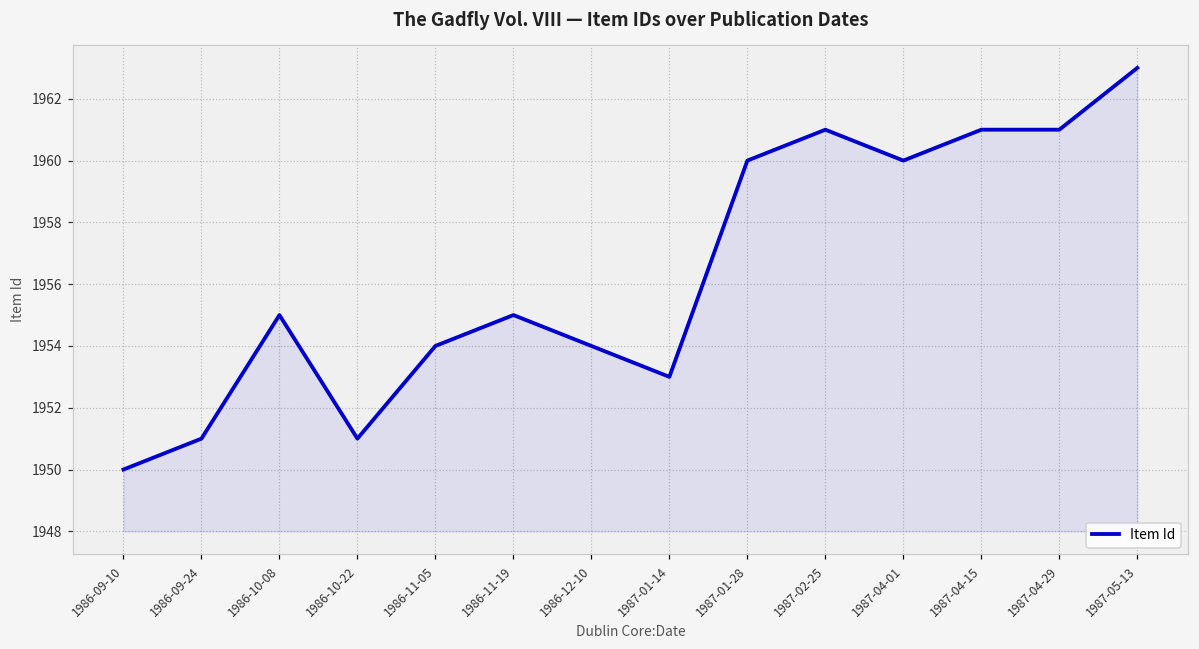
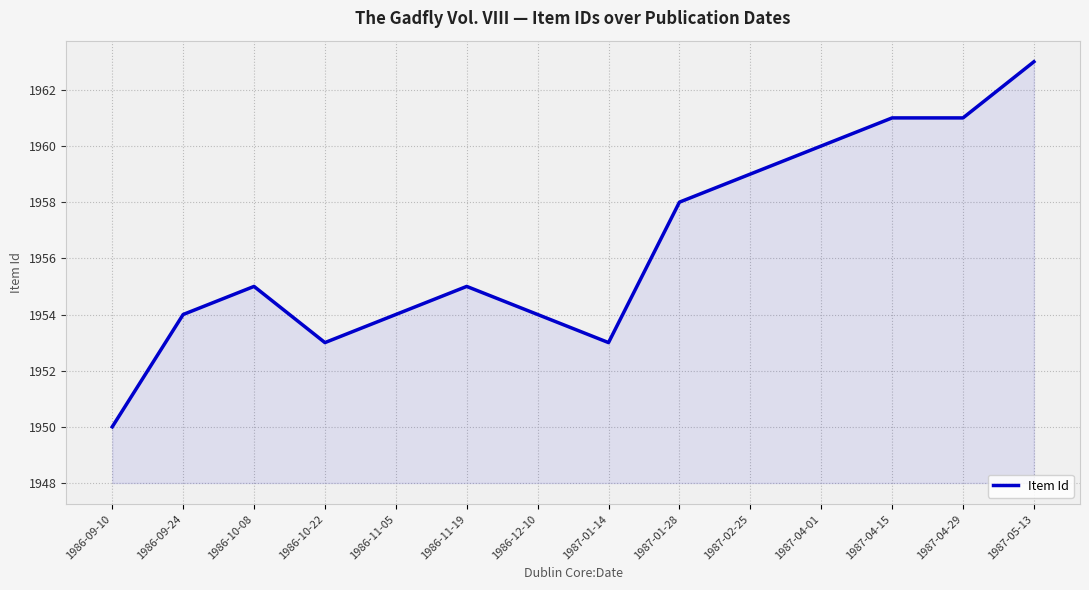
1986-09-24: 1951 -> 1954
1986-10-22: 1951 -> 1953
1987-01-28: 1960 -> 1958
1987-02-25: 1961 -> 1959
